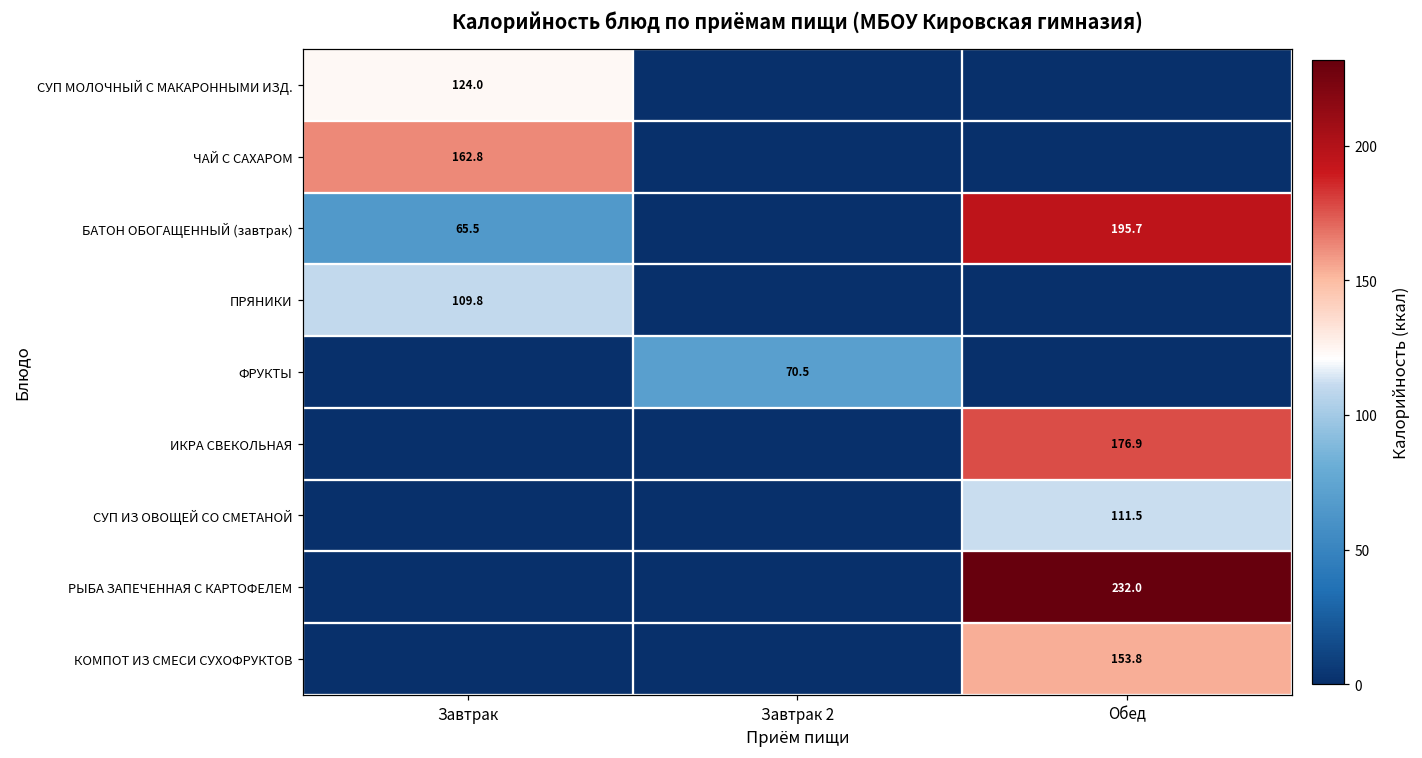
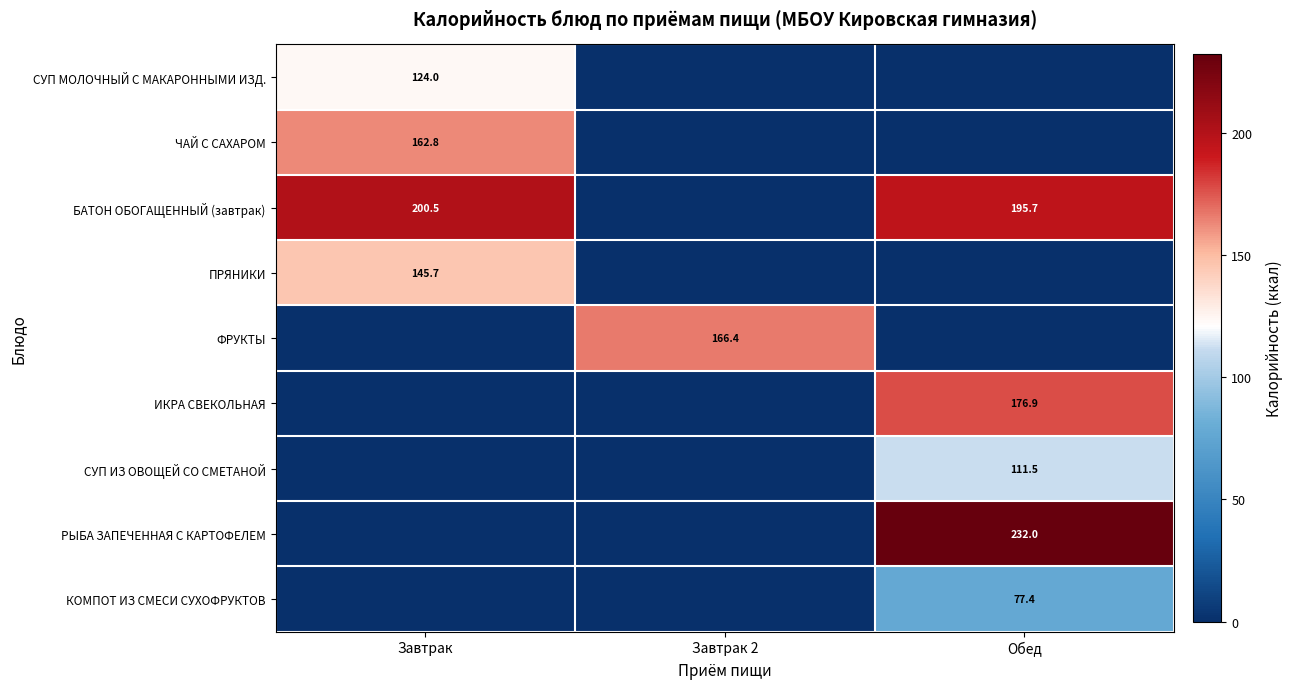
БАТОН ОБОГАЩЕННЫЙ (завтрак), Завтрак: 65.5 -> 200.5
ПРЯНИКИ, Завтрак: 109.8 -> 145.7
ФРУКТЫ, Завтрак 2: 70.5 -> 166.4
КОМПОТ ИЗ СМЕСИ СУХОФРУКТОВ, Обед: 153.8 -> 77.4
